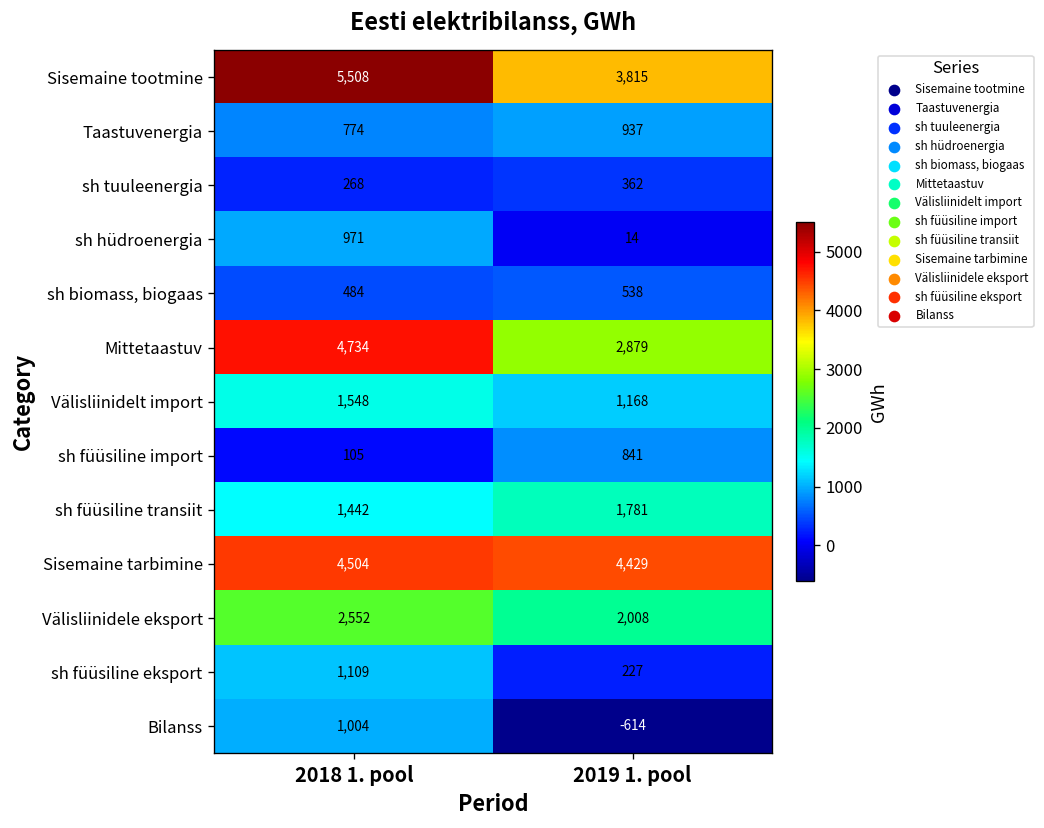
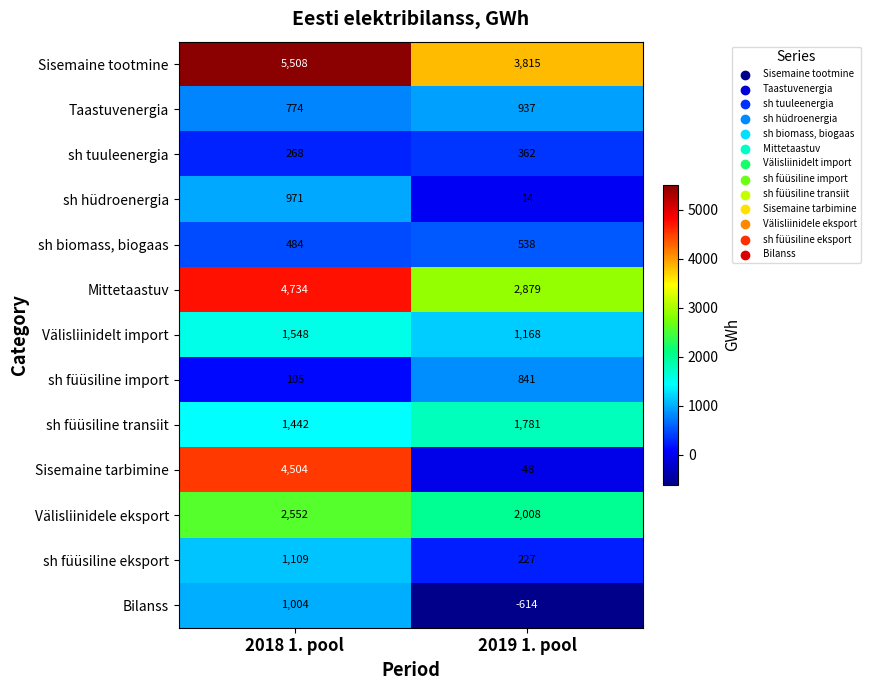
Sisemaine tarbimine, 2019 1. pool: 4,429 -> -48
